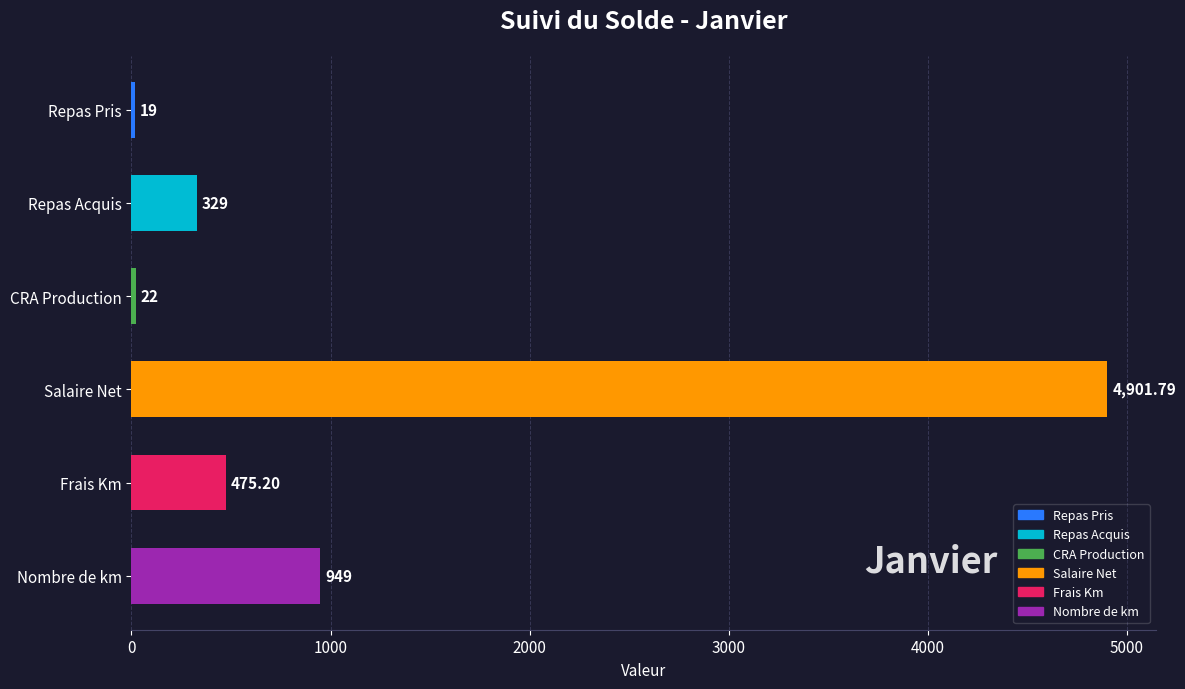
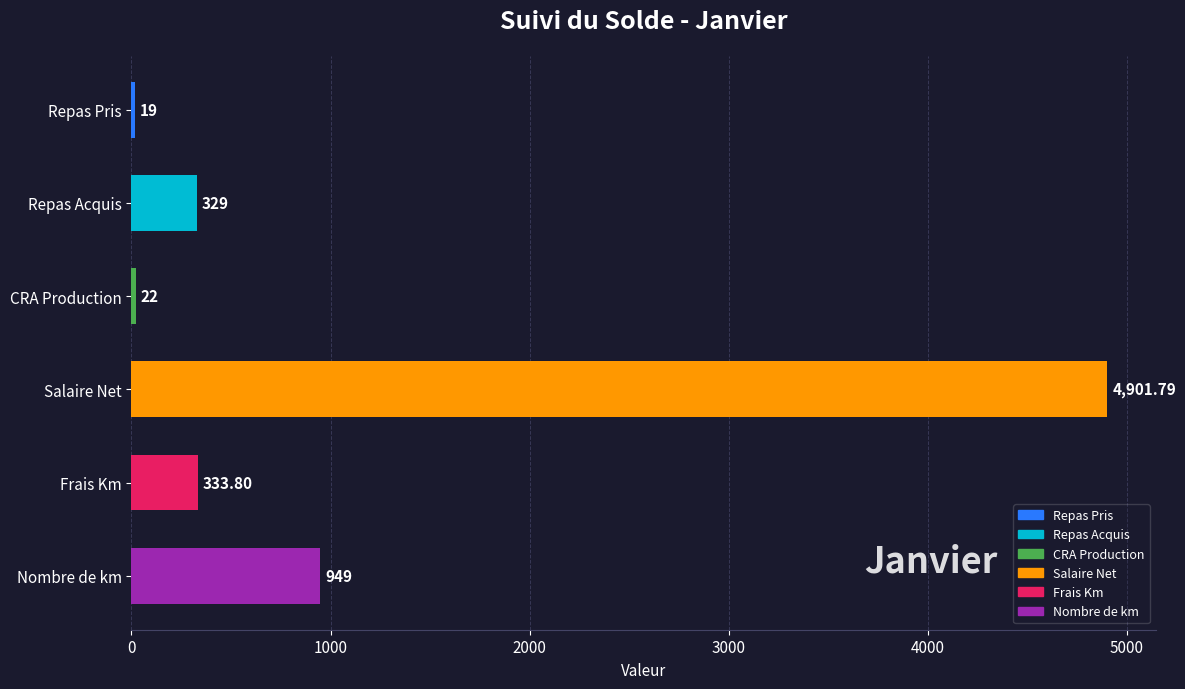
Frais Km: 475.20 -> 333.80
